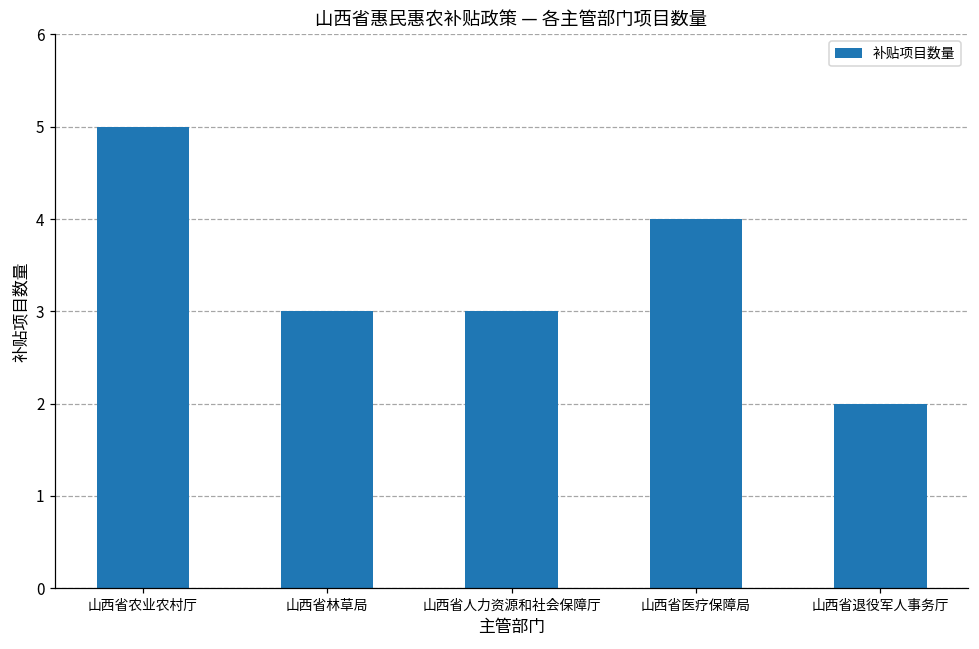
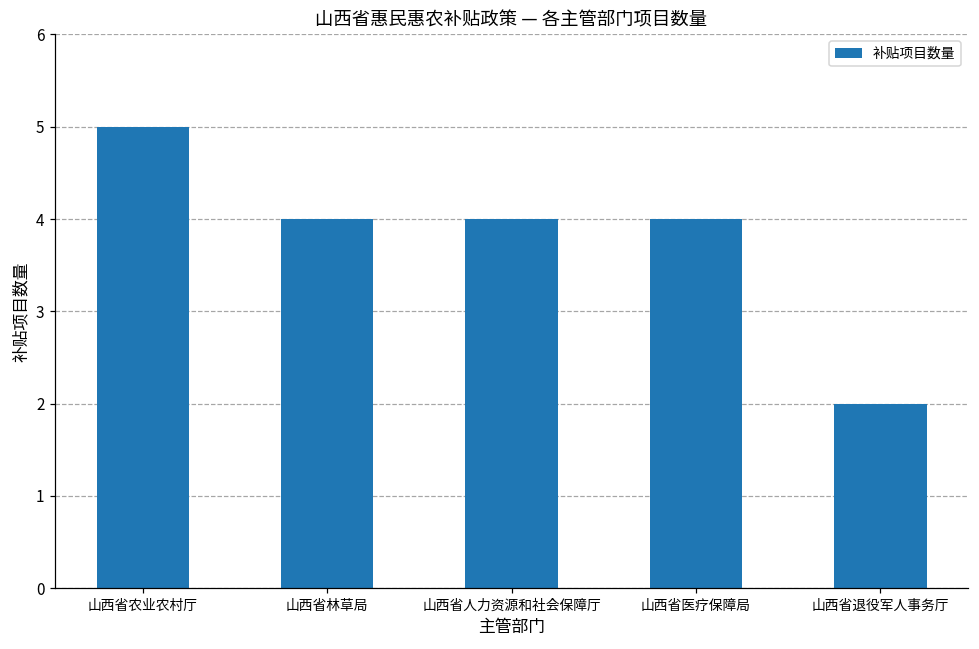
山西省林草局: 3 -> 4
山西省人力资源和社会保障厅: 3 -> 4
